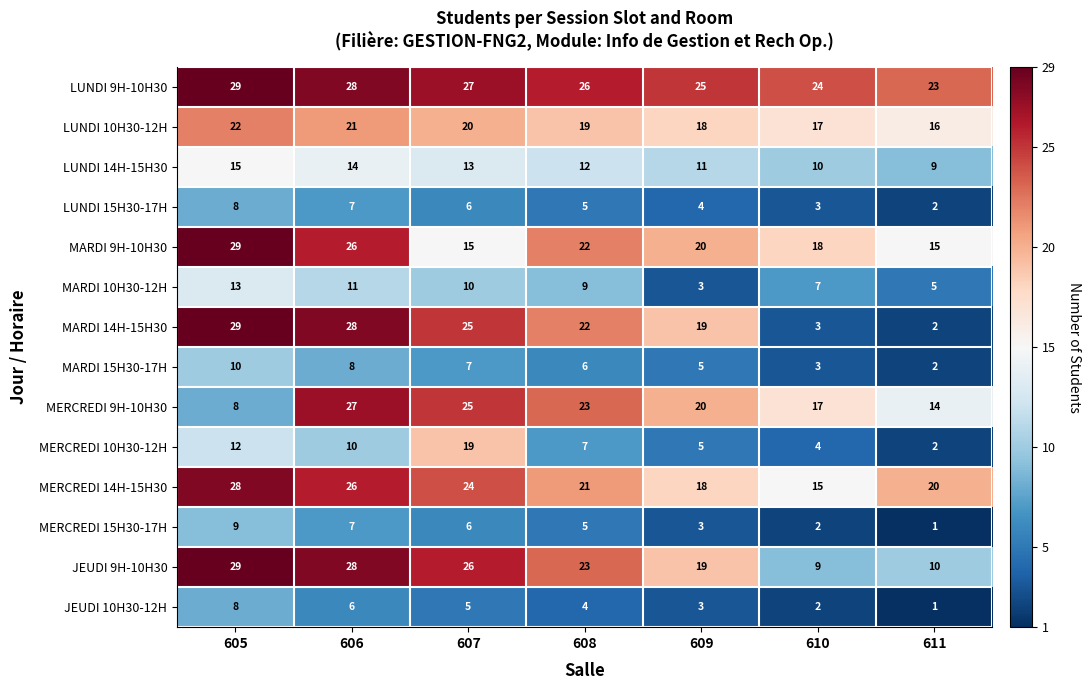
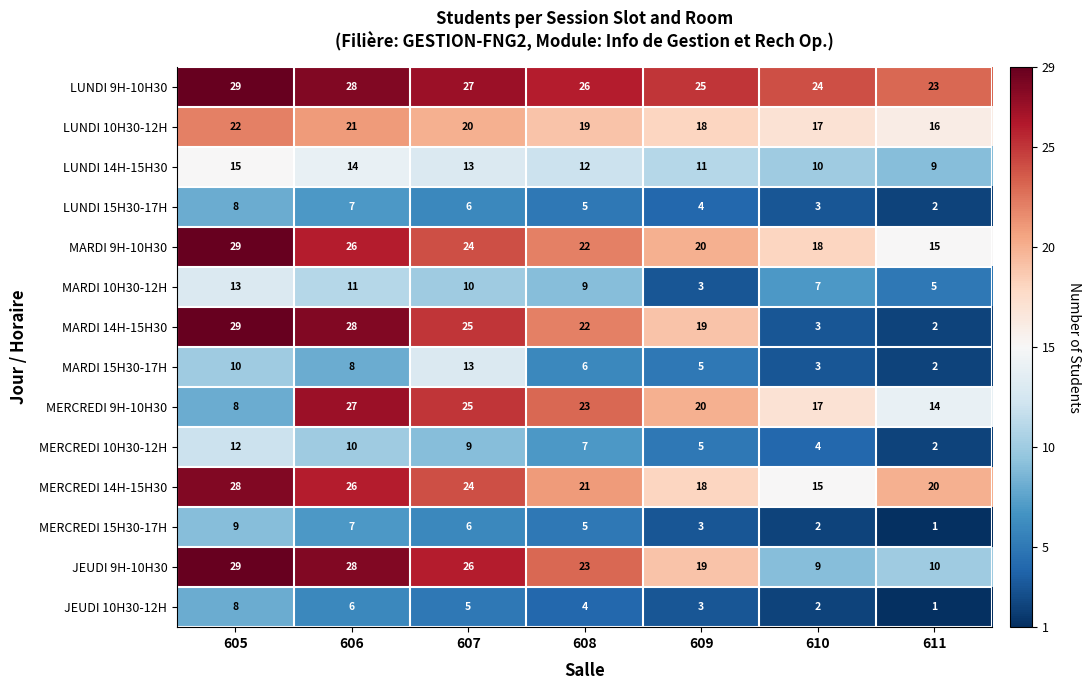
MARDI 9H-10H30, 607: 15 -> 24
MARDI 15H30-17H, 607: 7 -> 13
MERCREDI 10H30-12H, 607: 19 -> 9
